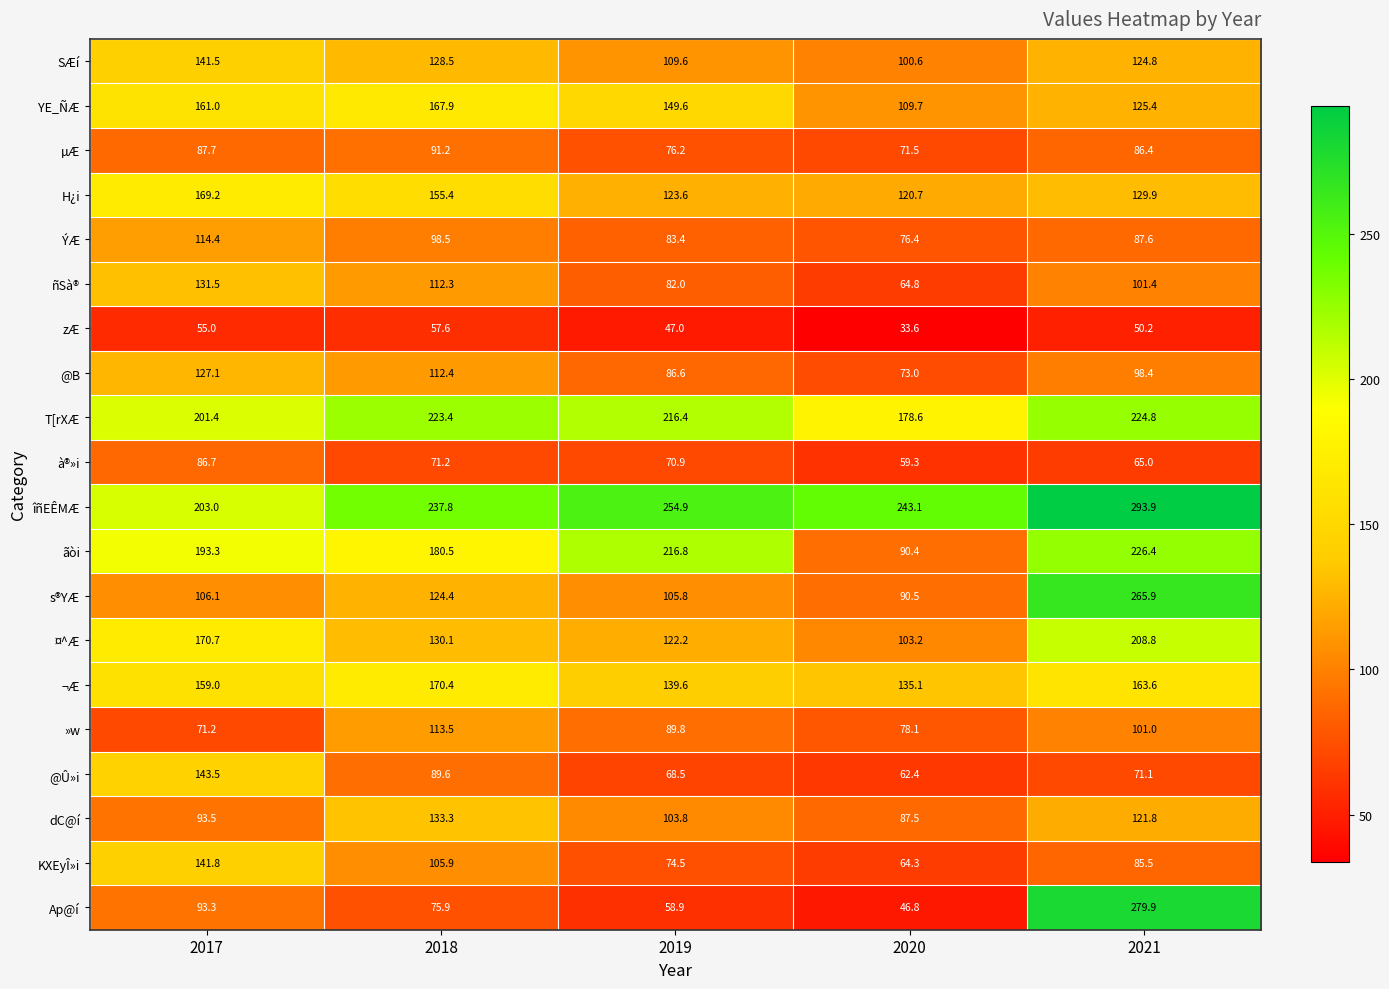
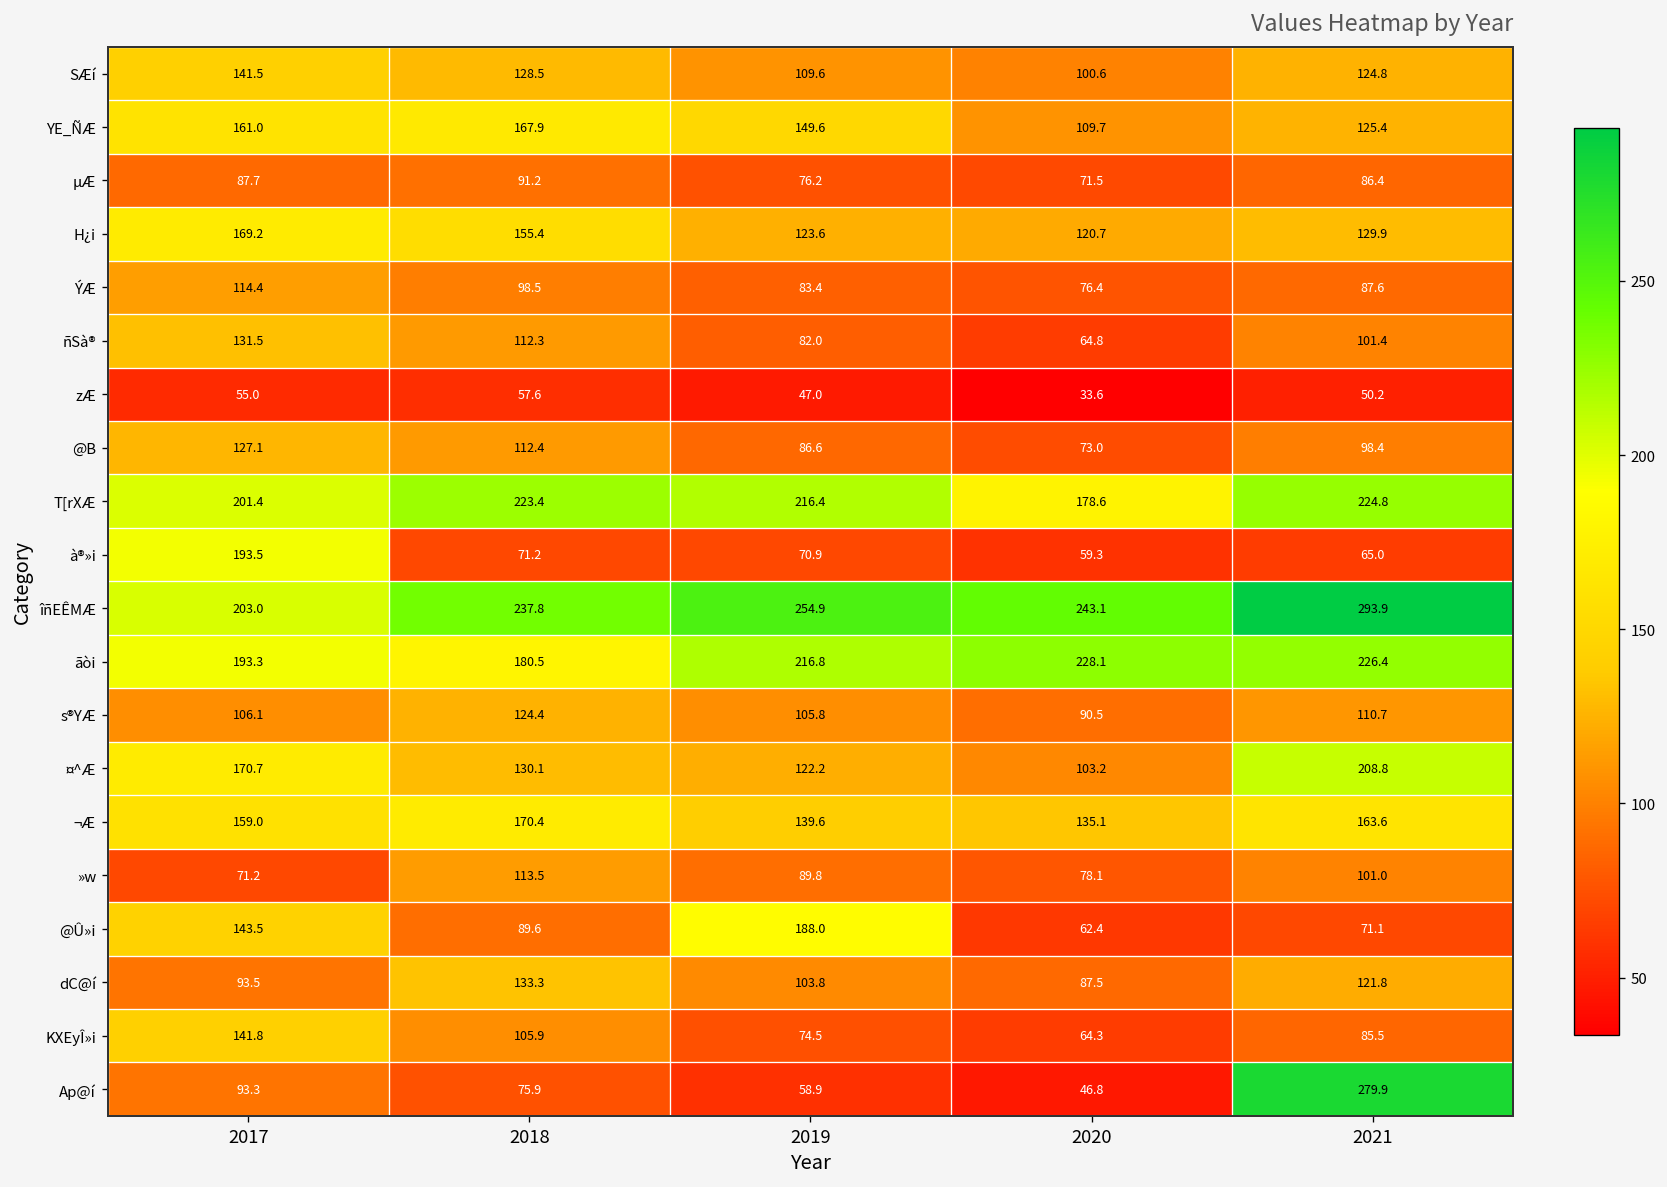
à®»i, 2017: 86.7 -> 193.5
ãòi, 2020: 90.4 -> 228.1
s®YÆ, 2021: 265.9 -> 110.7
@Û»i, 2019: 68.5 -> 188.0
